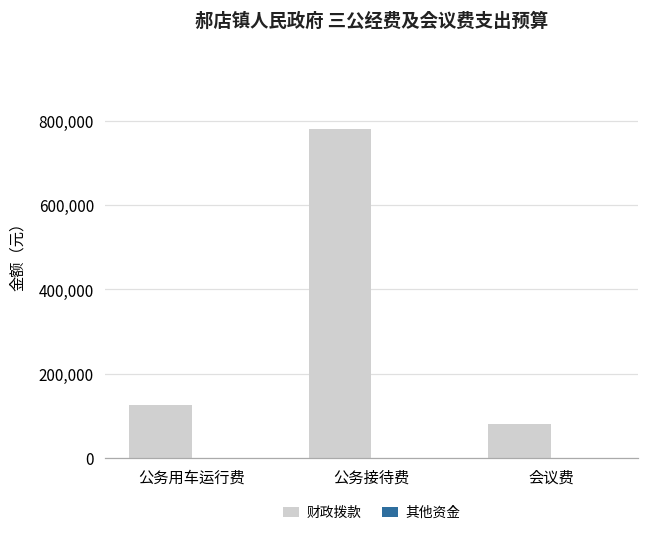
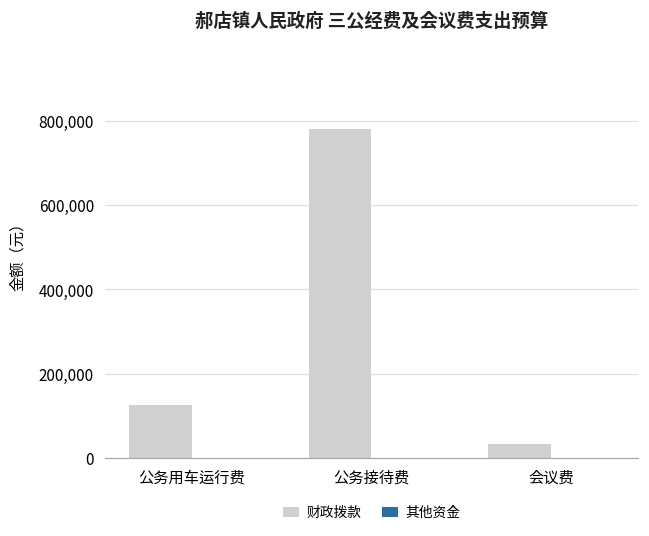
财政拨款, 会议费: 80,000 -> 30,000
